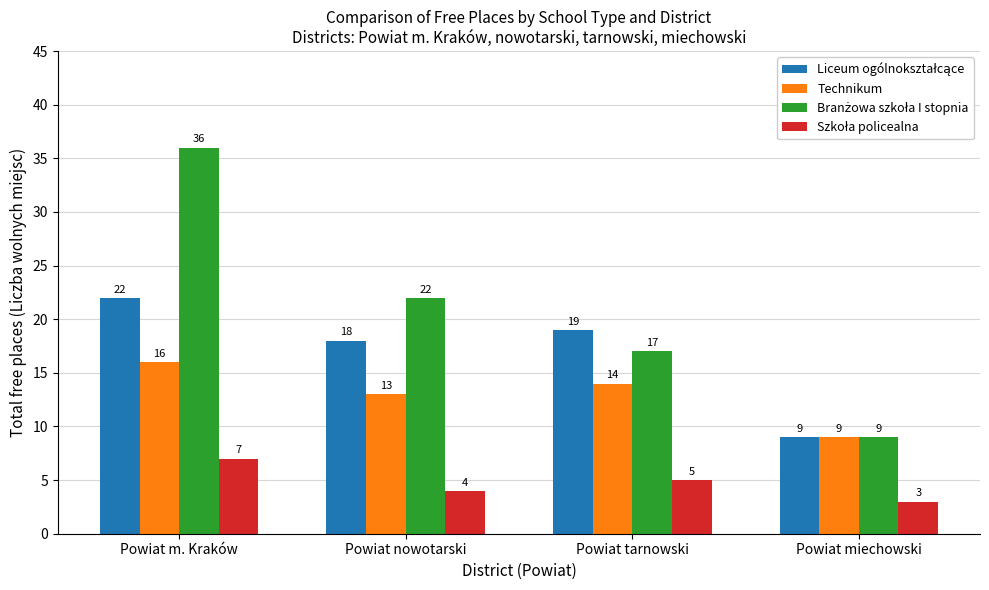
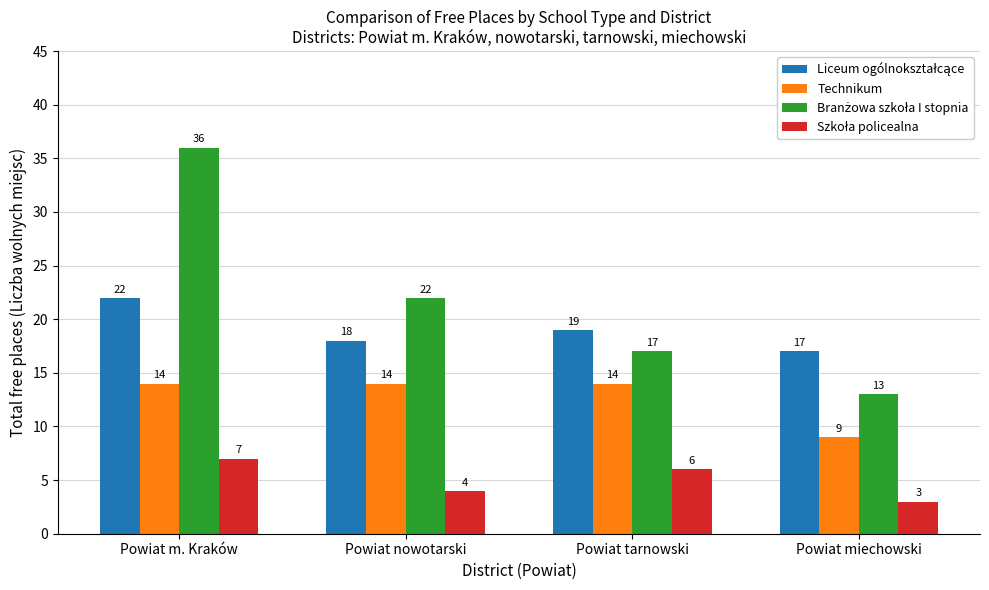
Technikum, Powiat m. Kraków: 16 -> 14
Technikum, Powiat nowotarski: 13 -> 14
Szkoła policealna, Powiat tarnowski: 5 -> 6
Liceum ogólnokształcące, Powiat miechowski: 9 -> 17
Branżowa szkoła I stopnia, Powiat miechowski: 9 -> 13
